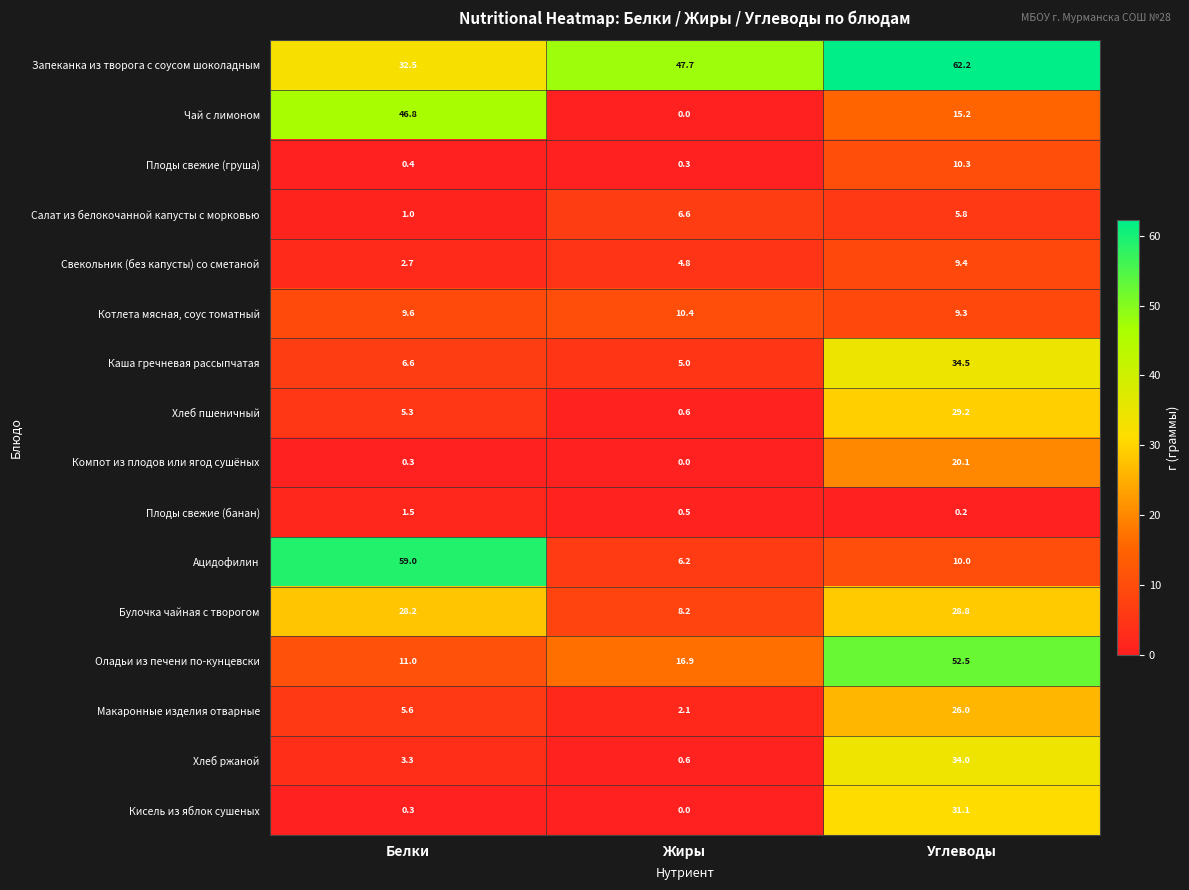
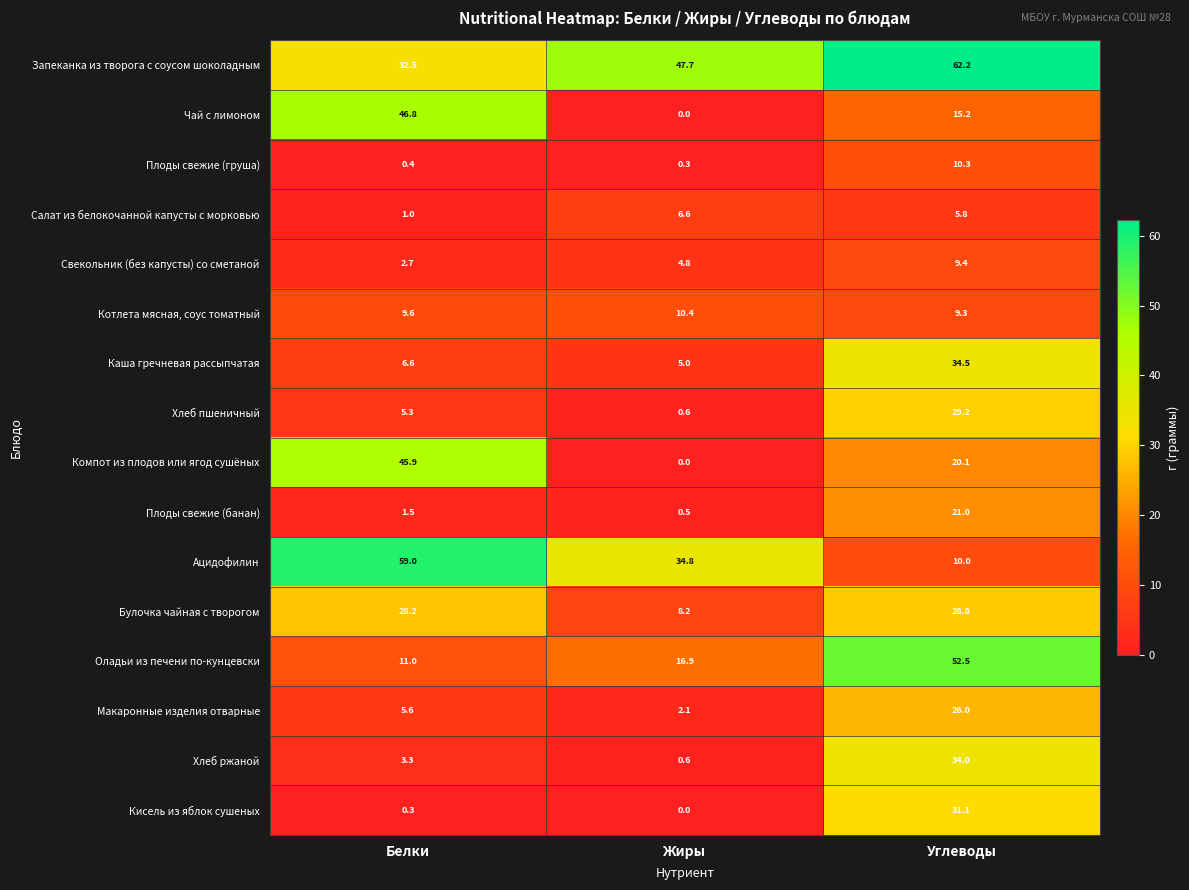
Компот из плодов или ягод сушёных, Белки: 0.3 -> 45.9
Плоды свежие (банан), Углеводы: 0.2 -> 21.0
Ацидофилин, Жиры: 6.2 -> 34.8
